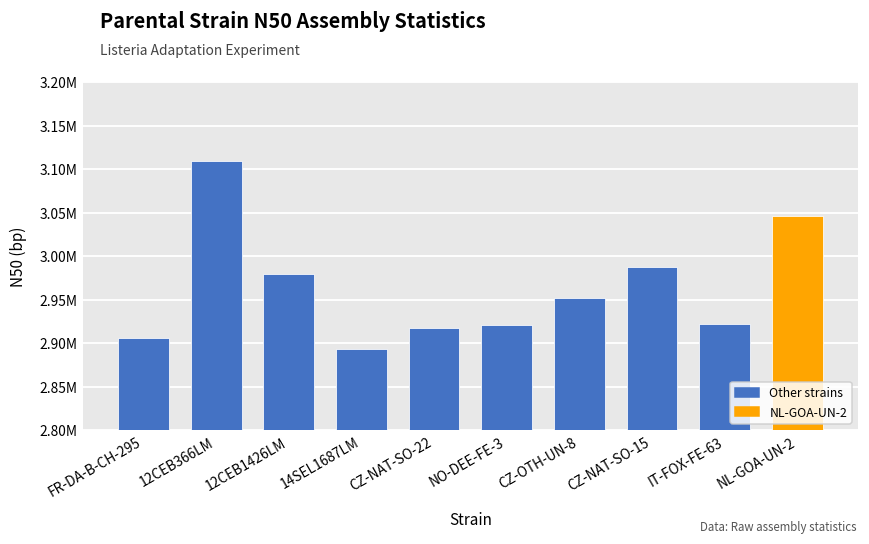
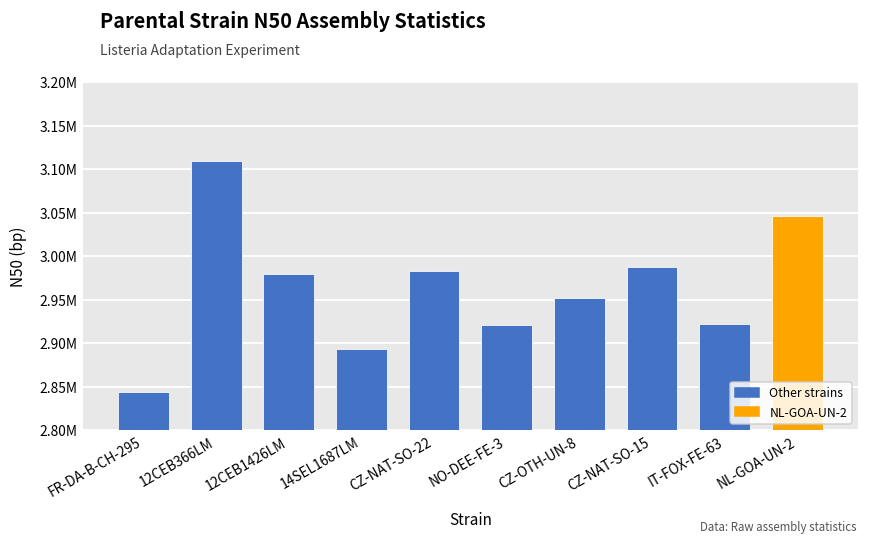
FR-DA-B-CH-295: 2910000 -> 2840000
CZ-NAT-SO-22: 2920000 -> 2980000
